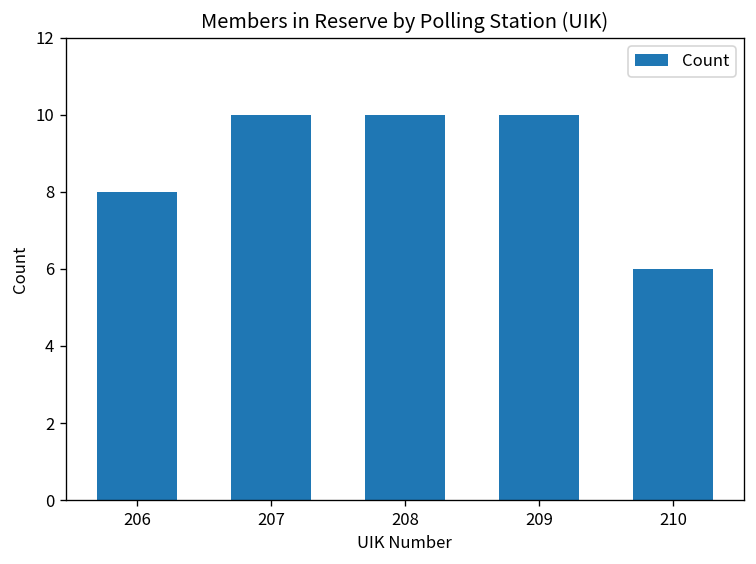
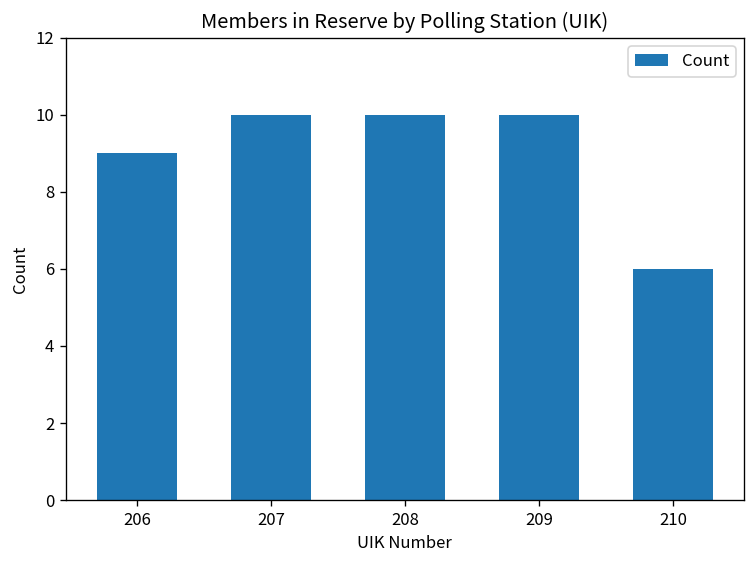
206: 8 -> 9
